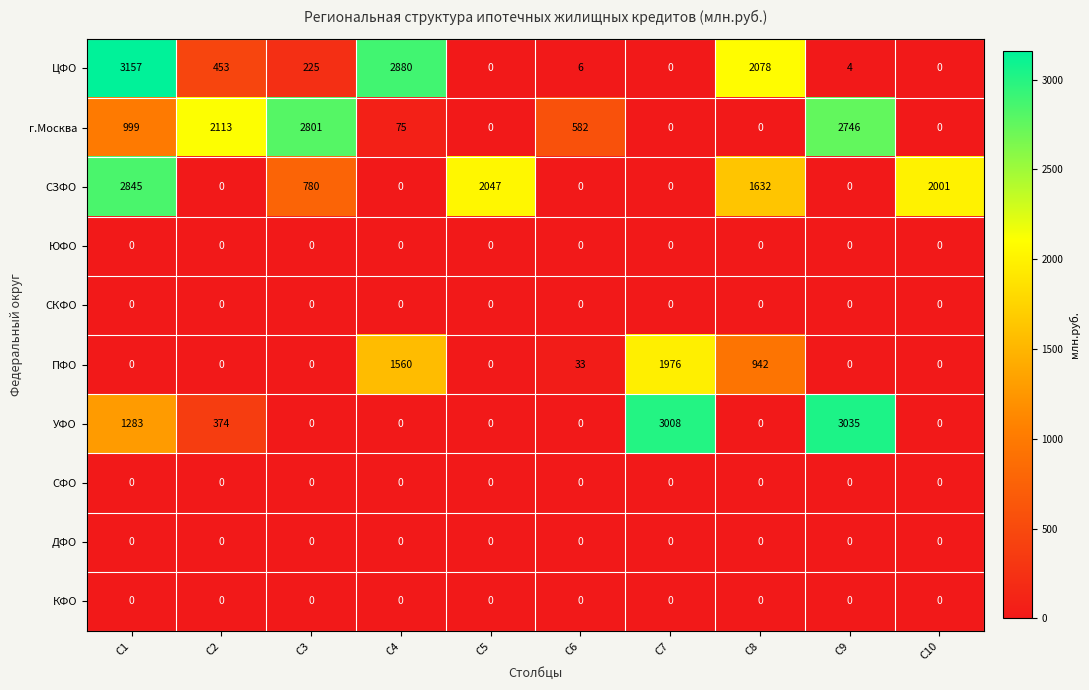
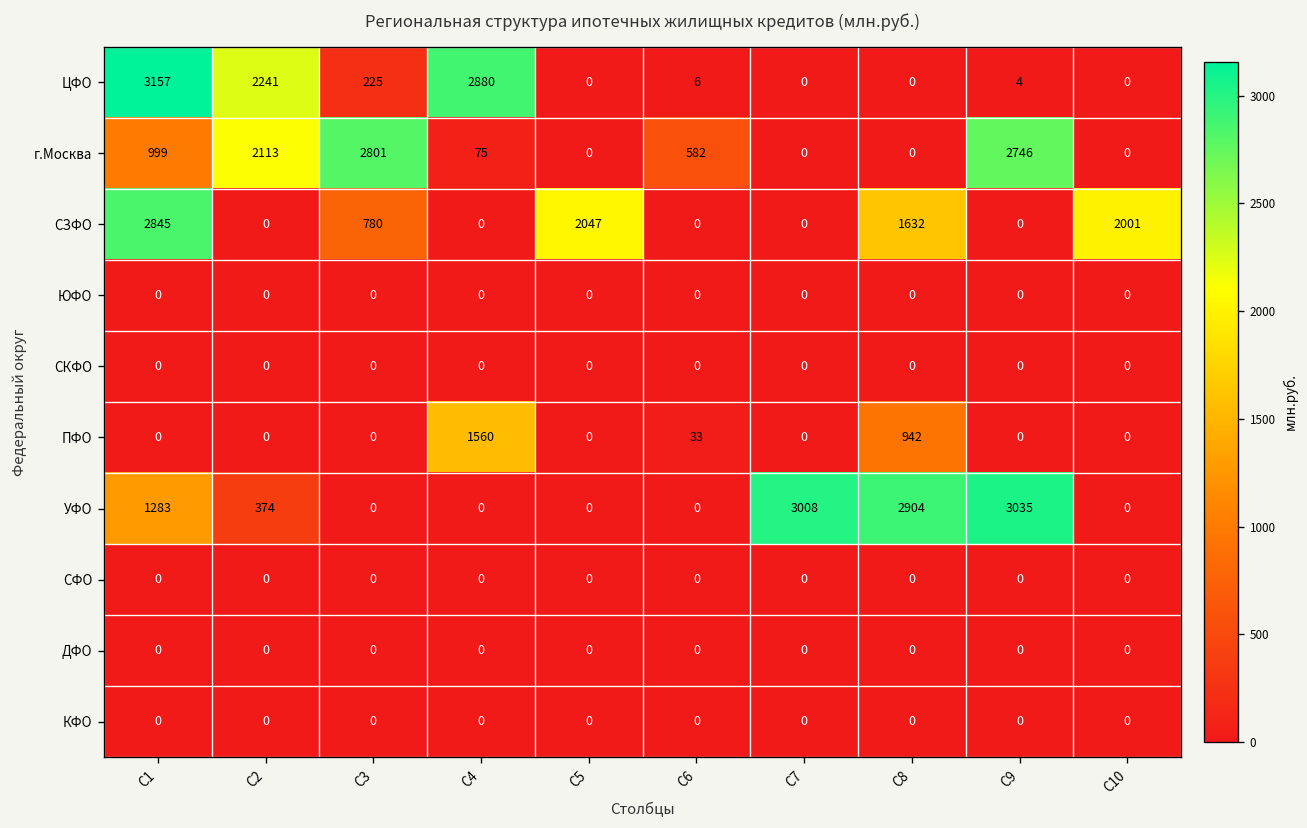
ЦФО, C2: 453 -> 2241
ЦФО, C8: 2078 -> 0
ПФО, C7: 1976 -> 0
УФО, C8: 0 -> 2904
